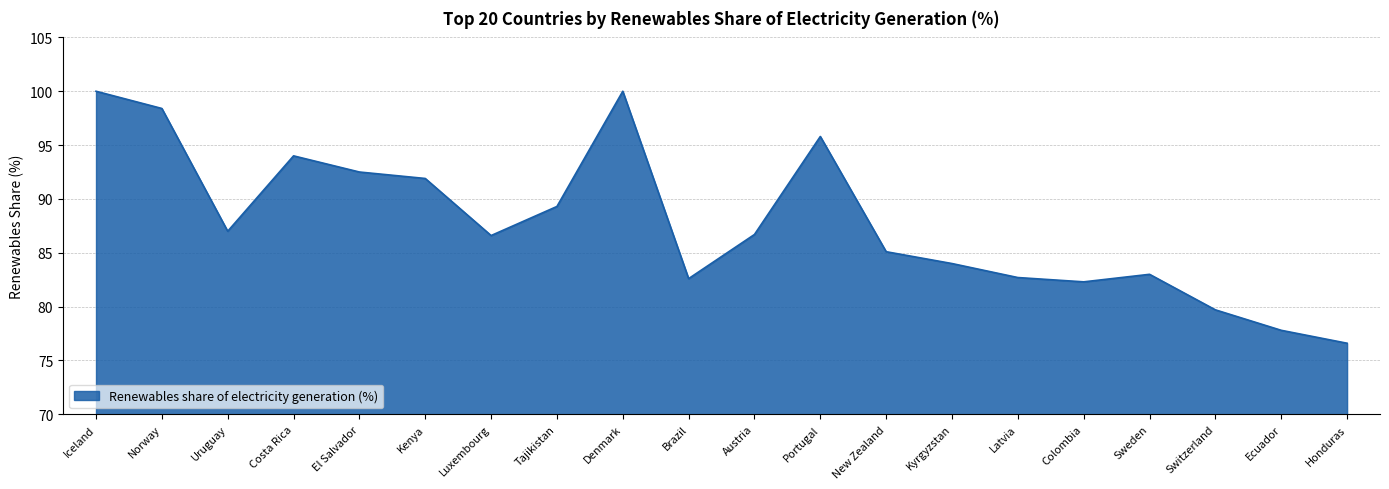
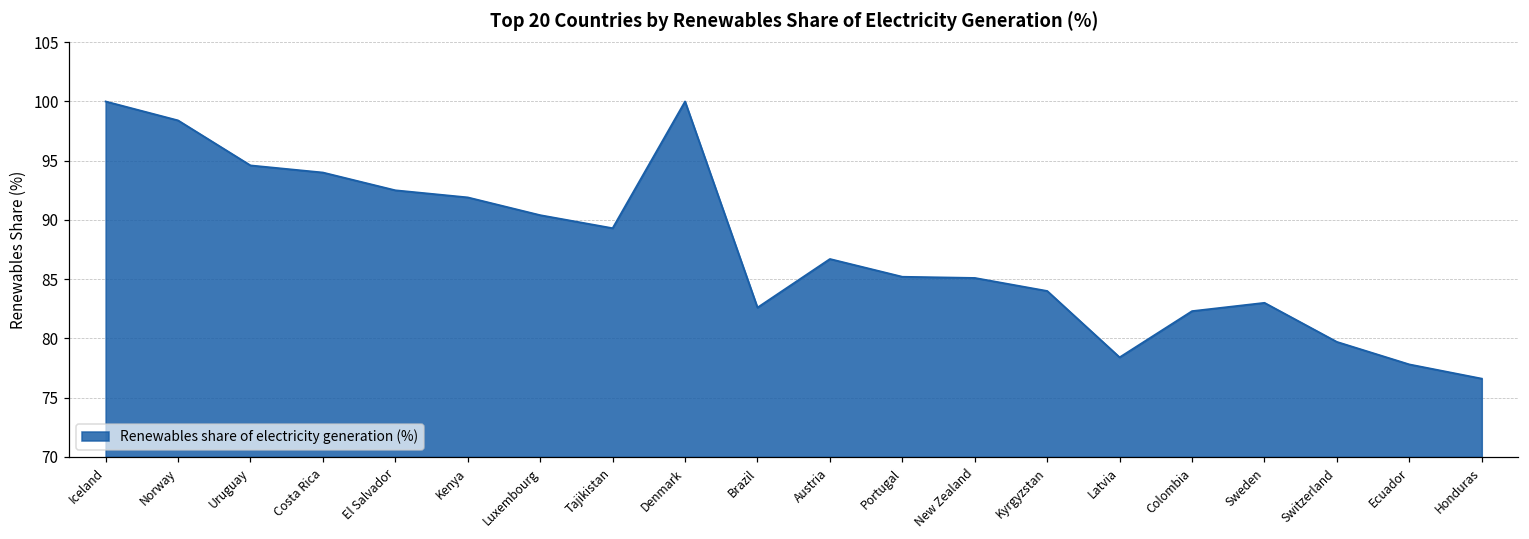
Uruguay: 87.0 -> 94.6
Luxembourg: 86.6 -> 90.4
Portugal: 95.8 -> 85.2
Latvia: 82.7 -> 78.4
